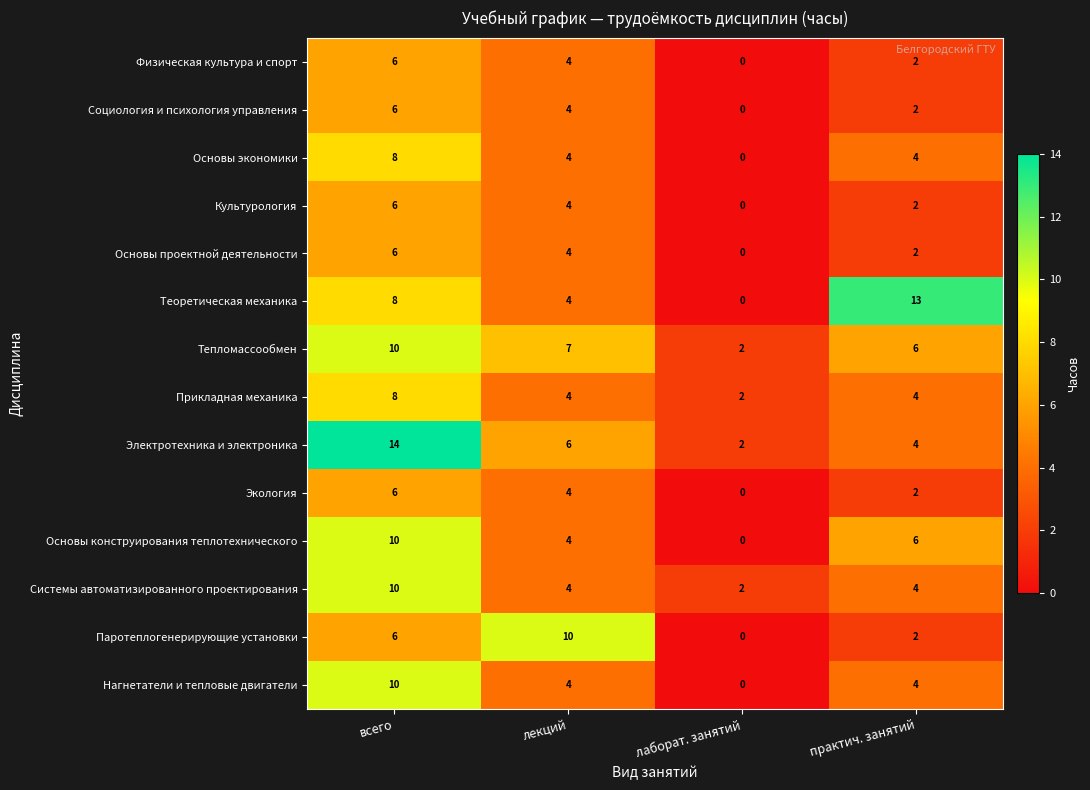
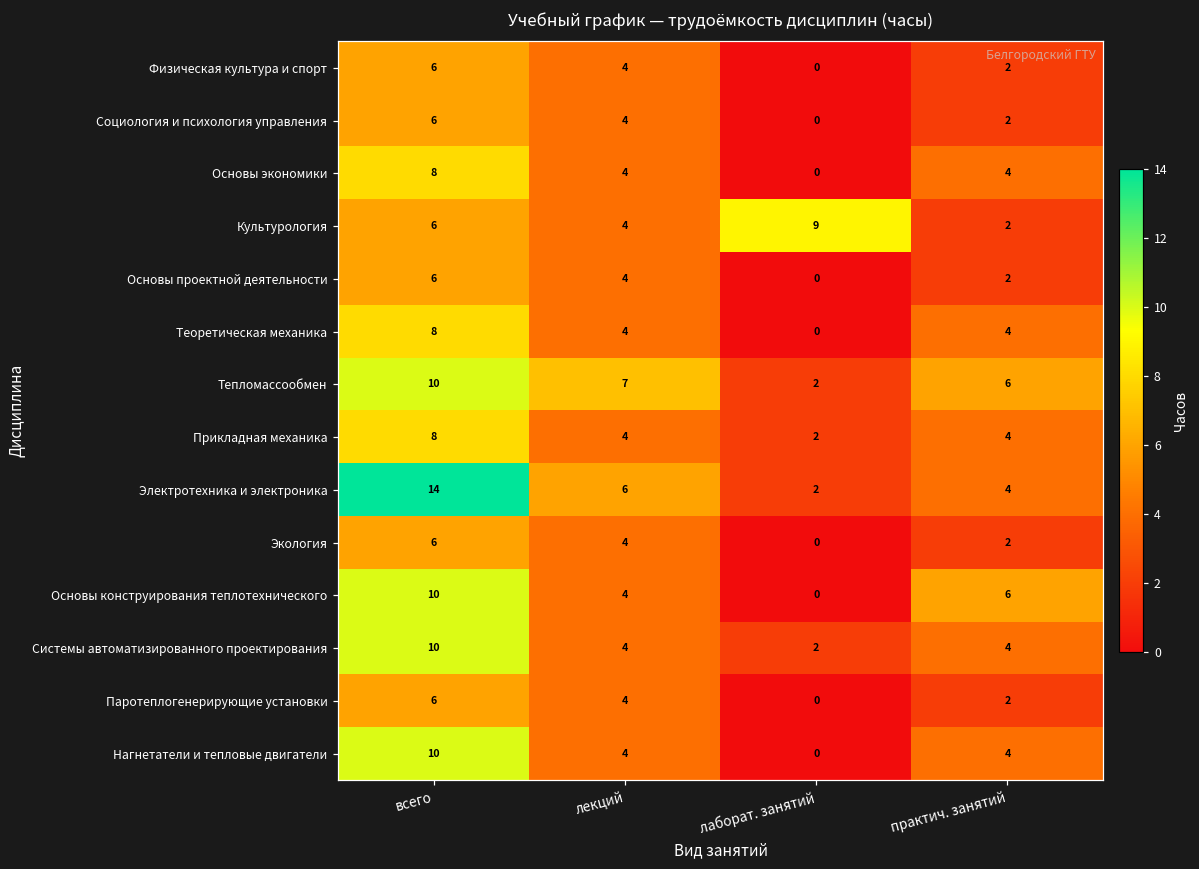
Культурология, лаборат. занятий: 0 -> 9
Теоретическая механика, практич. занятий: 13 -> 4
Паротеплогенерирующие установки, лекций: 10 -> 4
